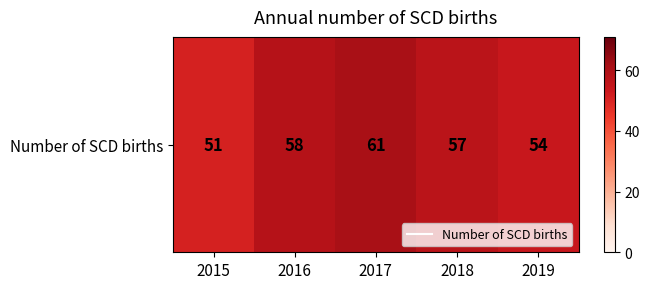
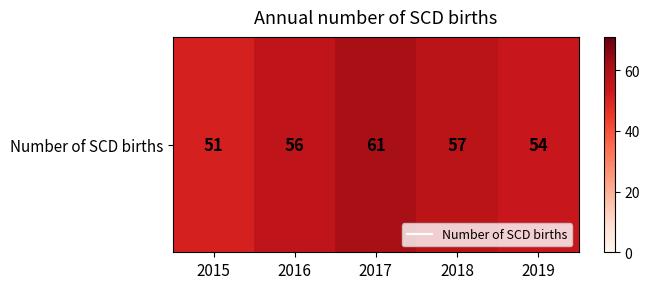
Number of SCD births, 2016: 58 -> 56
